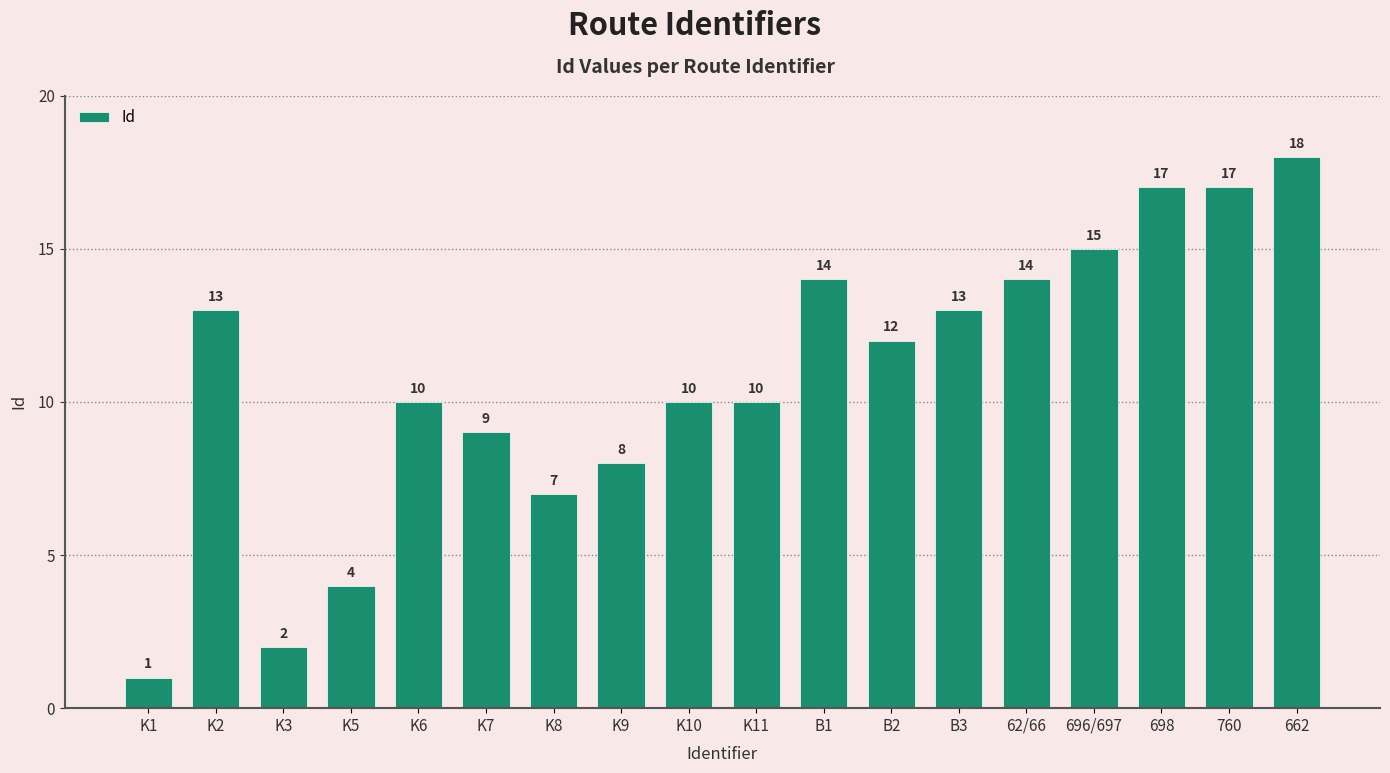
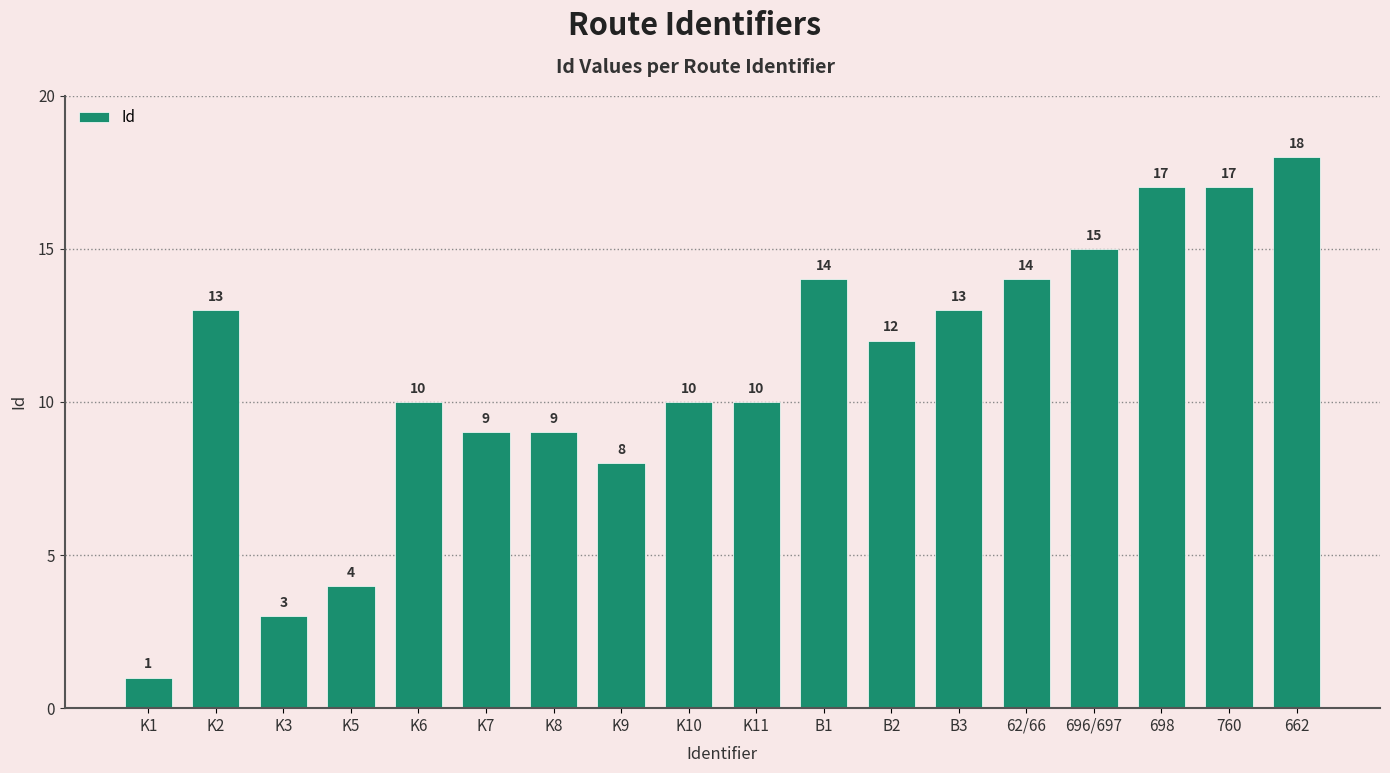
K3: 2 -> 3
K8: 7 -> 9
